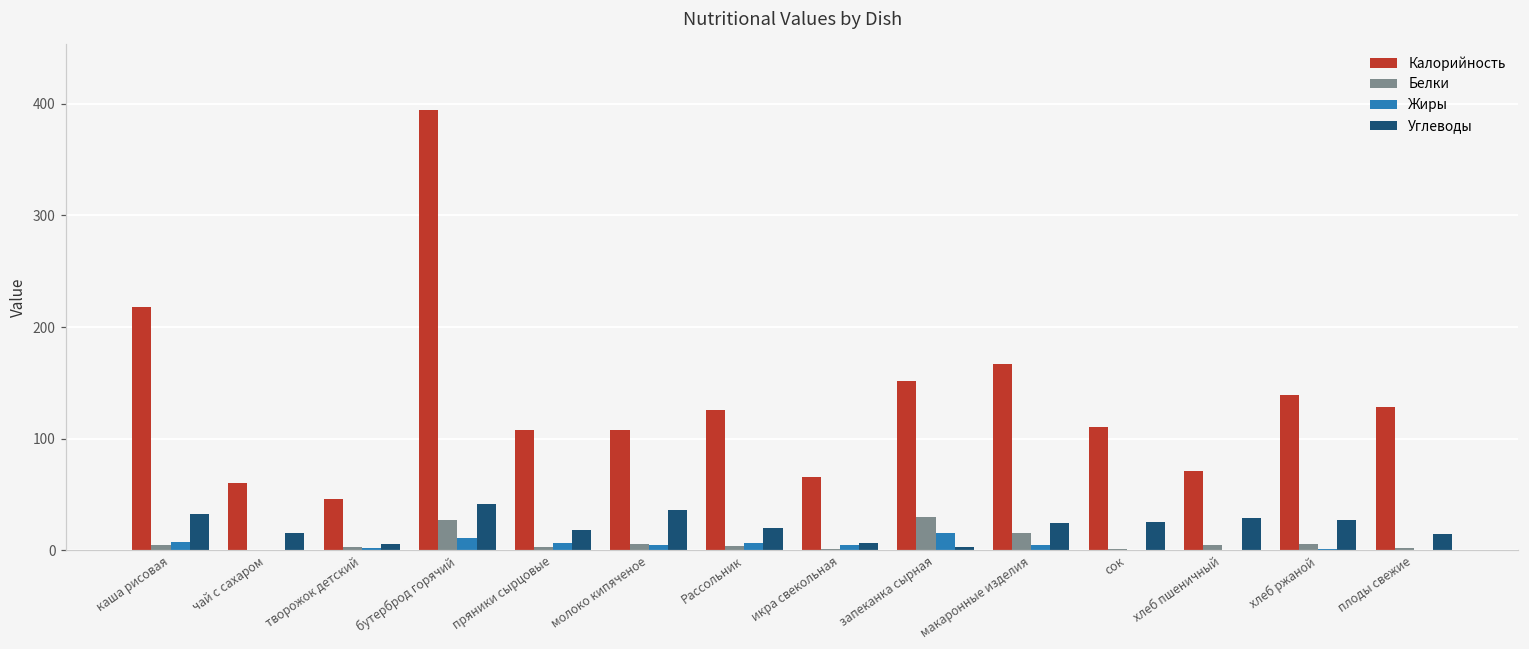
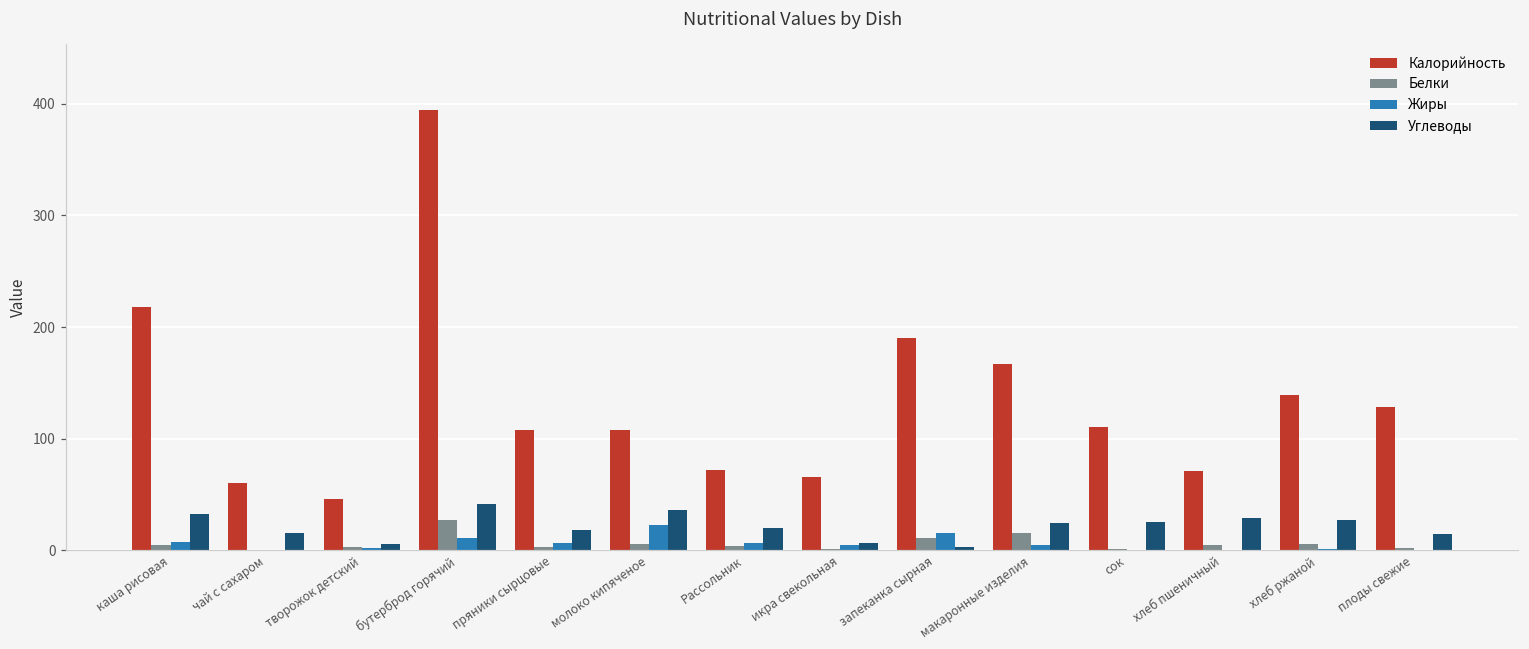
Жиры, молоко кипяченое: 5 -> 23
Калорийность, Рассольник: 126 -> 72
Калорийность, запеканка сырная: 152 -> 190
Белки, запеканка сырная: 30 -> 11
